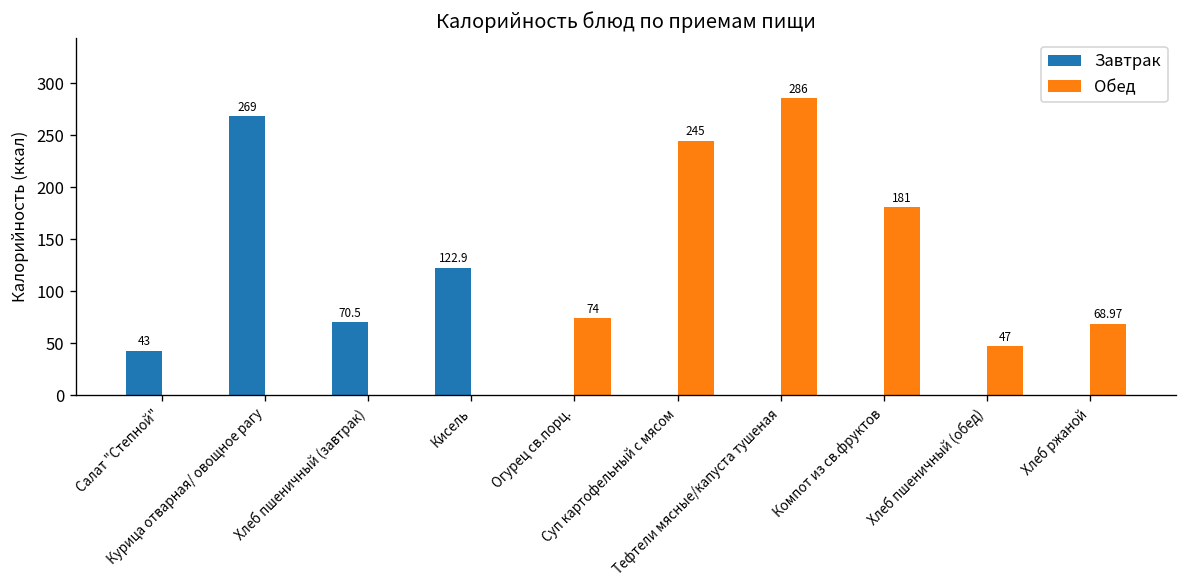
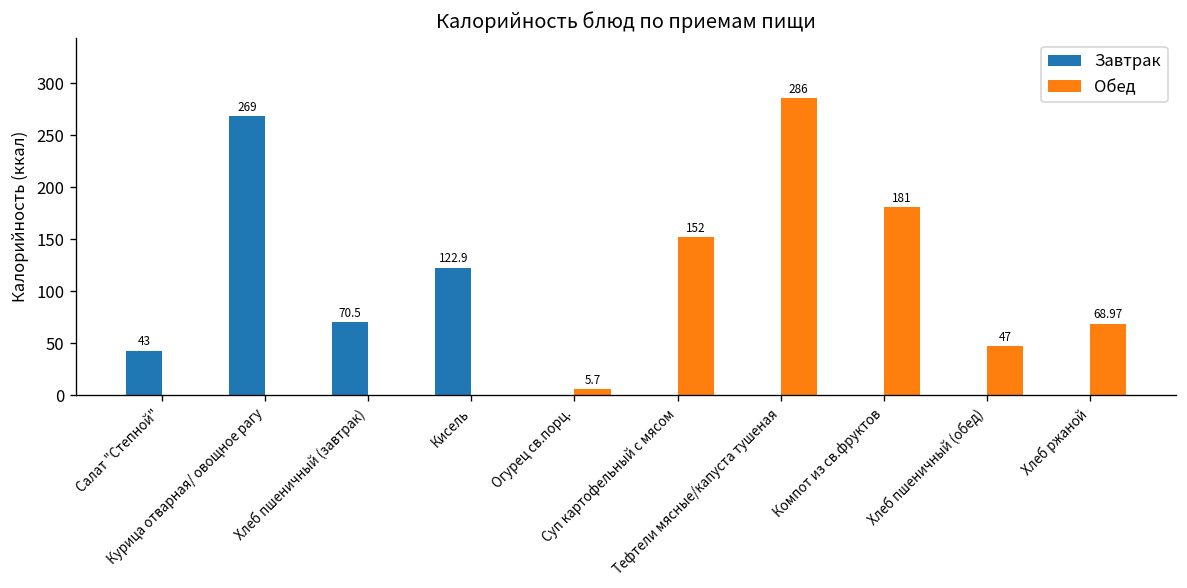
Обед, Огурец св.порц.: 74 -> 5.7
Обед, Суп картофельный с мясом: 245 -> 152
